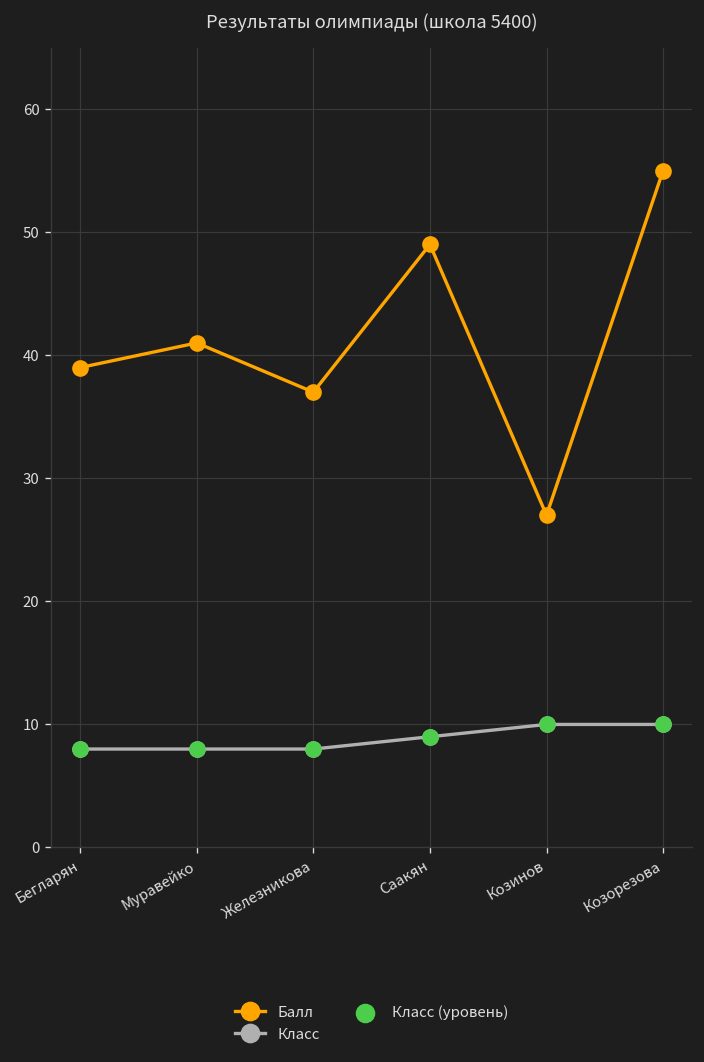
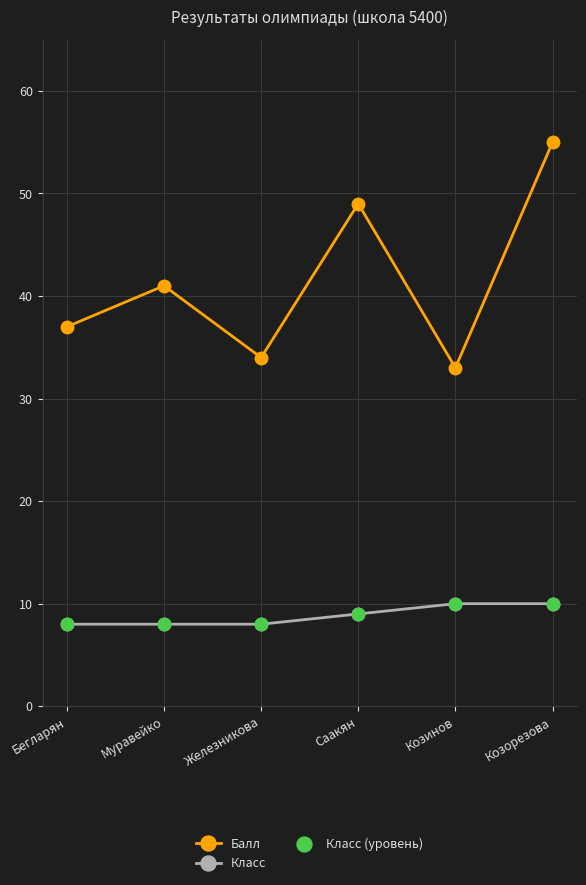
Балл, Бегларян: 39 -> 37
Балл, Железникова: 37 -> 34
Балл, Козинов: 27 -> 33
